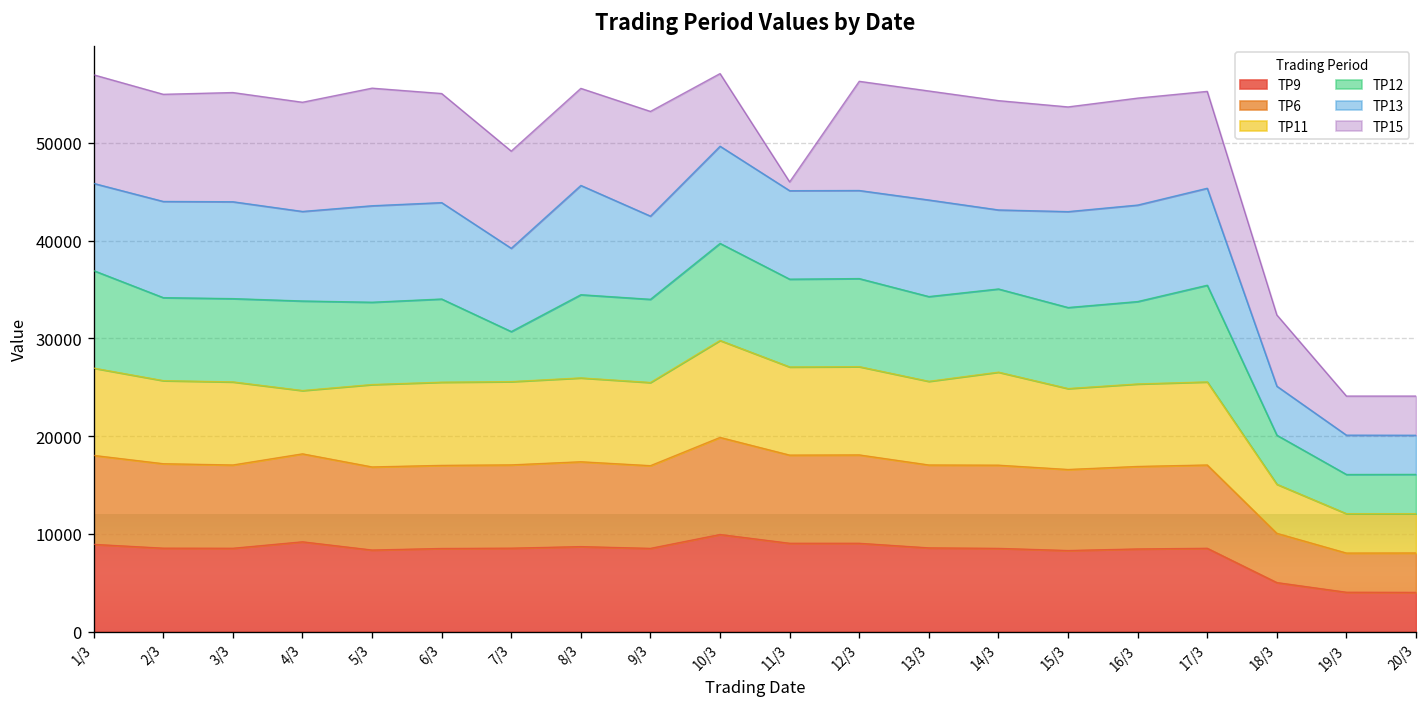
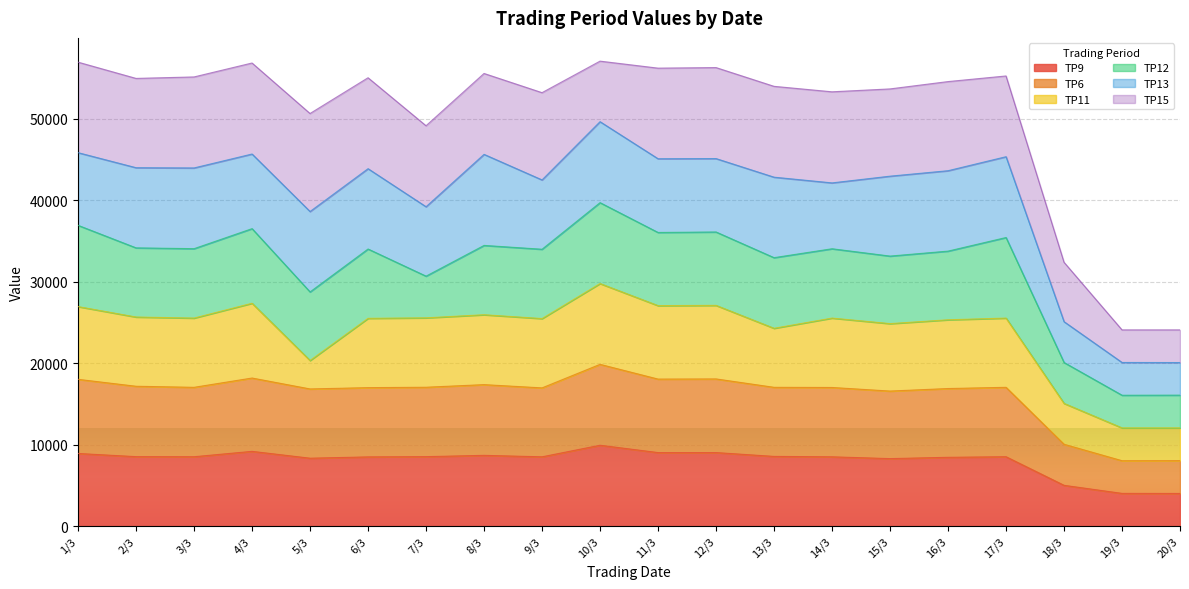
TP11, 4/3: 6000 -> 9000
TP11, 5/3: 8000 -> 3000
TP15, 11/3: 1000 -> 11000
TP11, 13/3: 9000 -> 7000
TP11, 14/3: 10000 -> 9000
